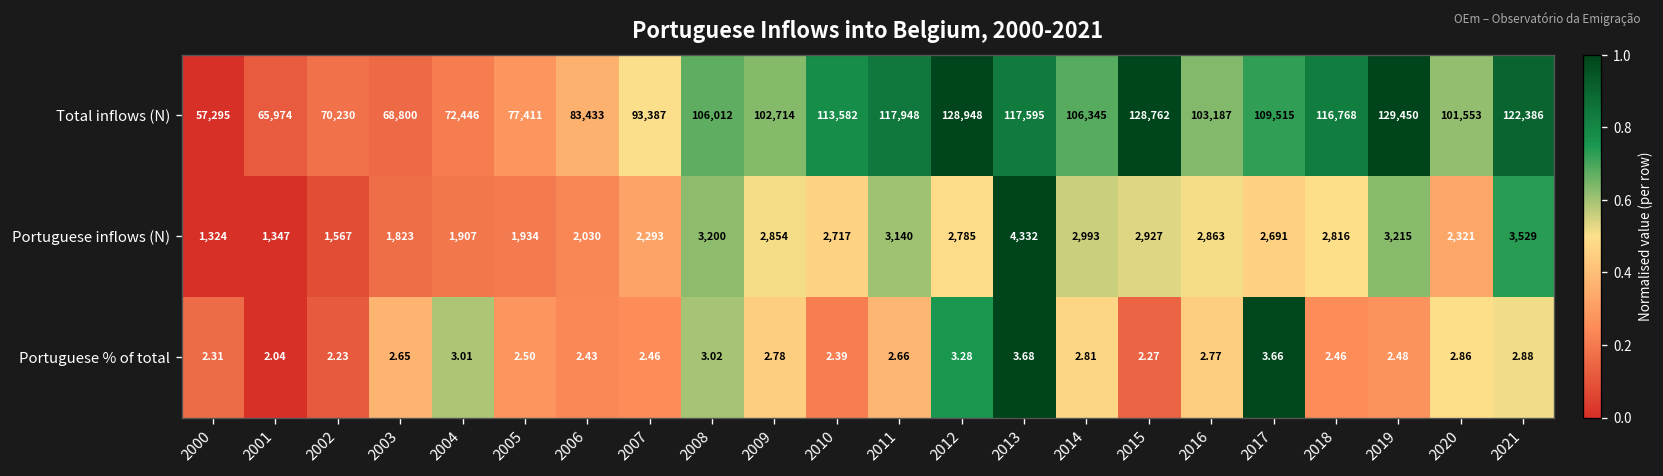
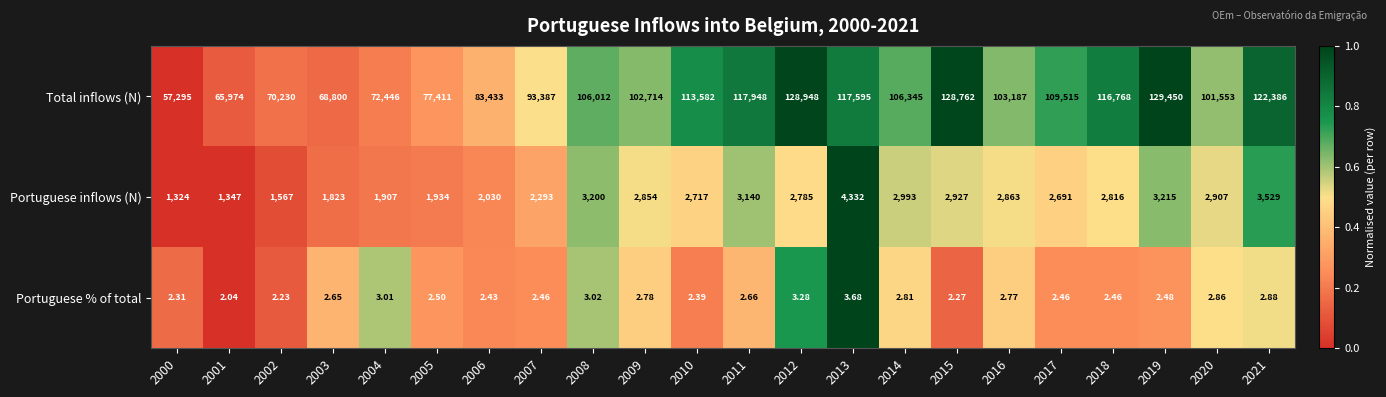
Portuguese inflows (N), 2020: 2,321 -> 2,907
Portuguese % of total, 2017: 3.66 -> 2.46
